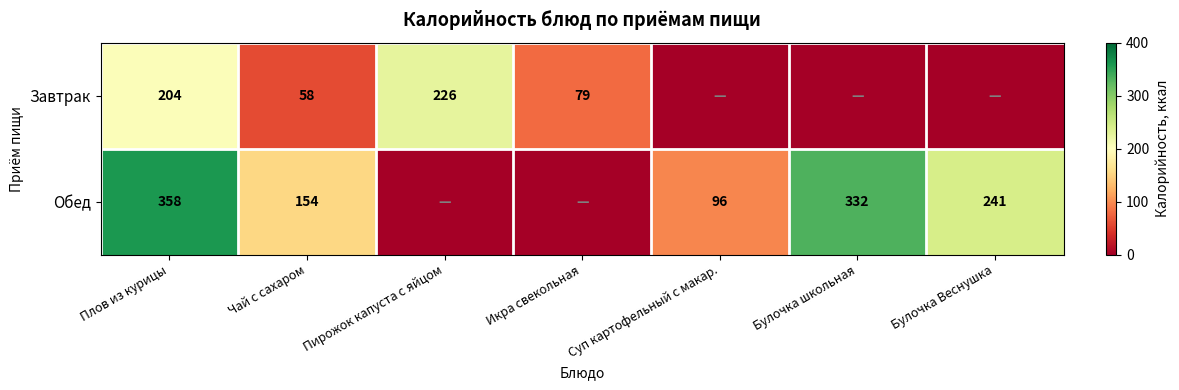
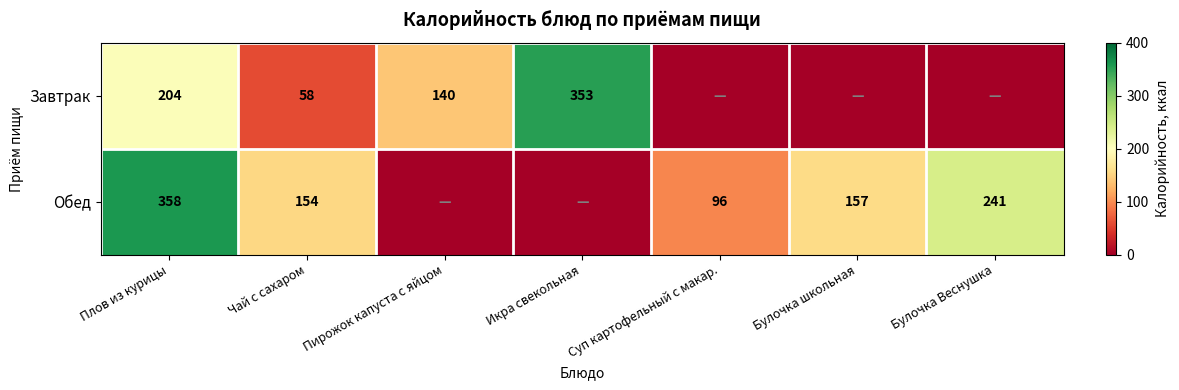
Завтрак, Пирожок капуста с яйцом: 226 -> 140
Завтрак, Икра свекольная: 79 -> 353
Обед, Булочка школьная: 332 -> 157
